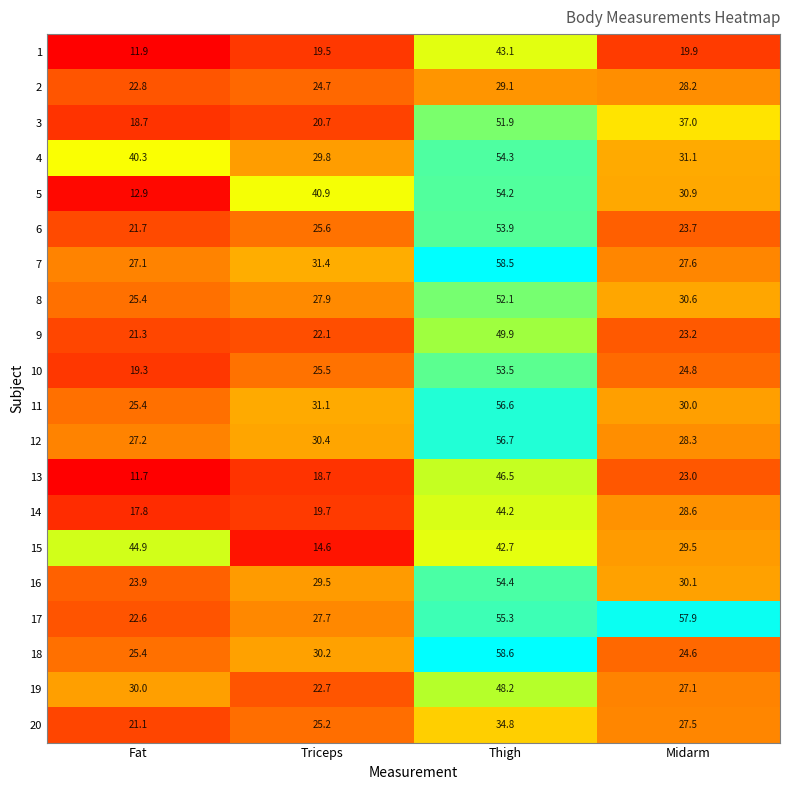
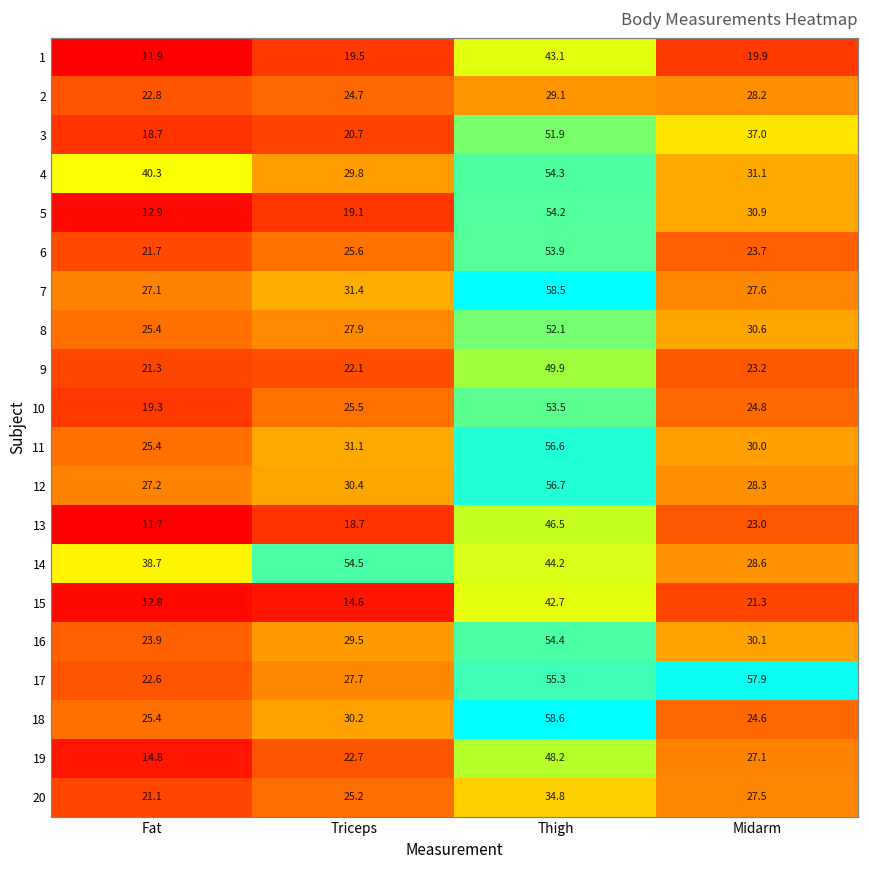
5, Triceps: 40.9 -> 19.1
14, Fat: 17.8 -> 38.7
14, Triceps: 19.7 -> 54.5
15, Fat: 44.9 -> 12.8
15, Midarm: 29.5 -> 21.3
19, Fat: 30.0 -> 14.8
